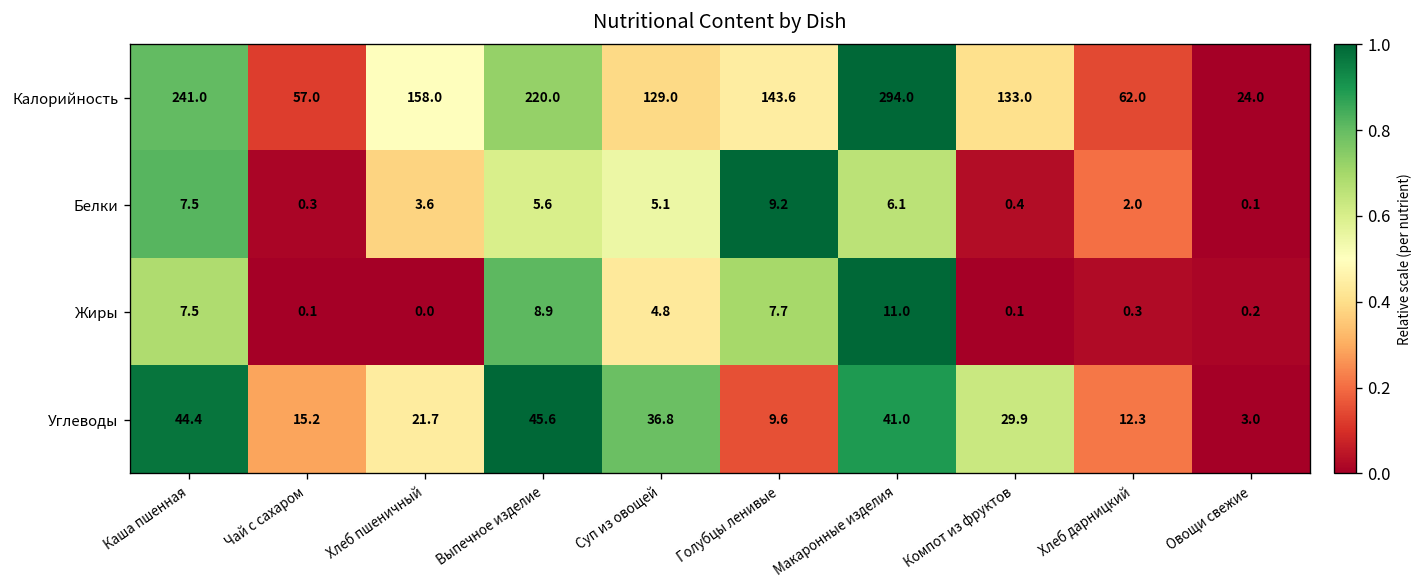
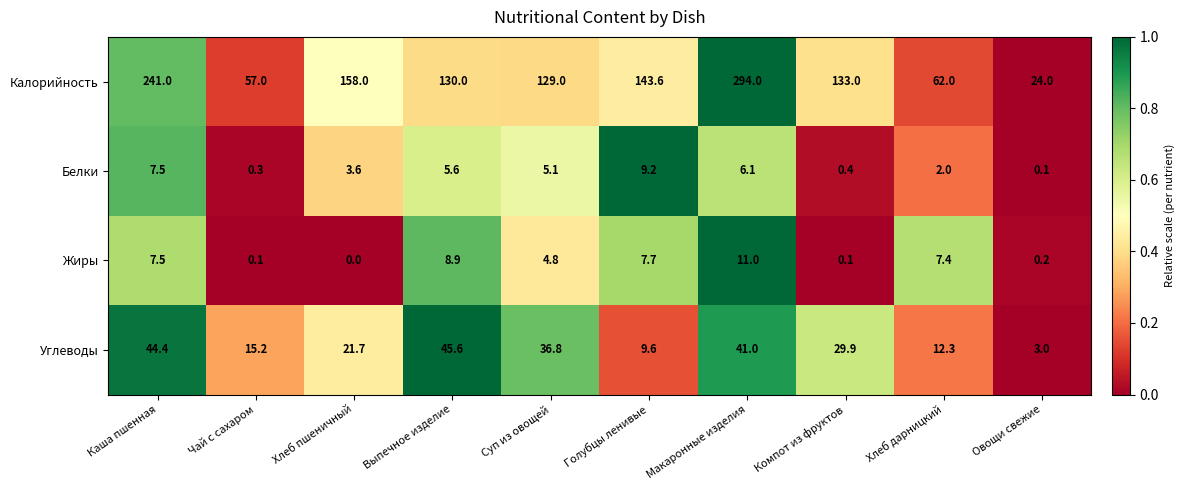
Калорийность, Выпечное изделие: 220.0 -> 130.0
Жиры, Хлеб дарницкий: 0.3 -> 7.4
